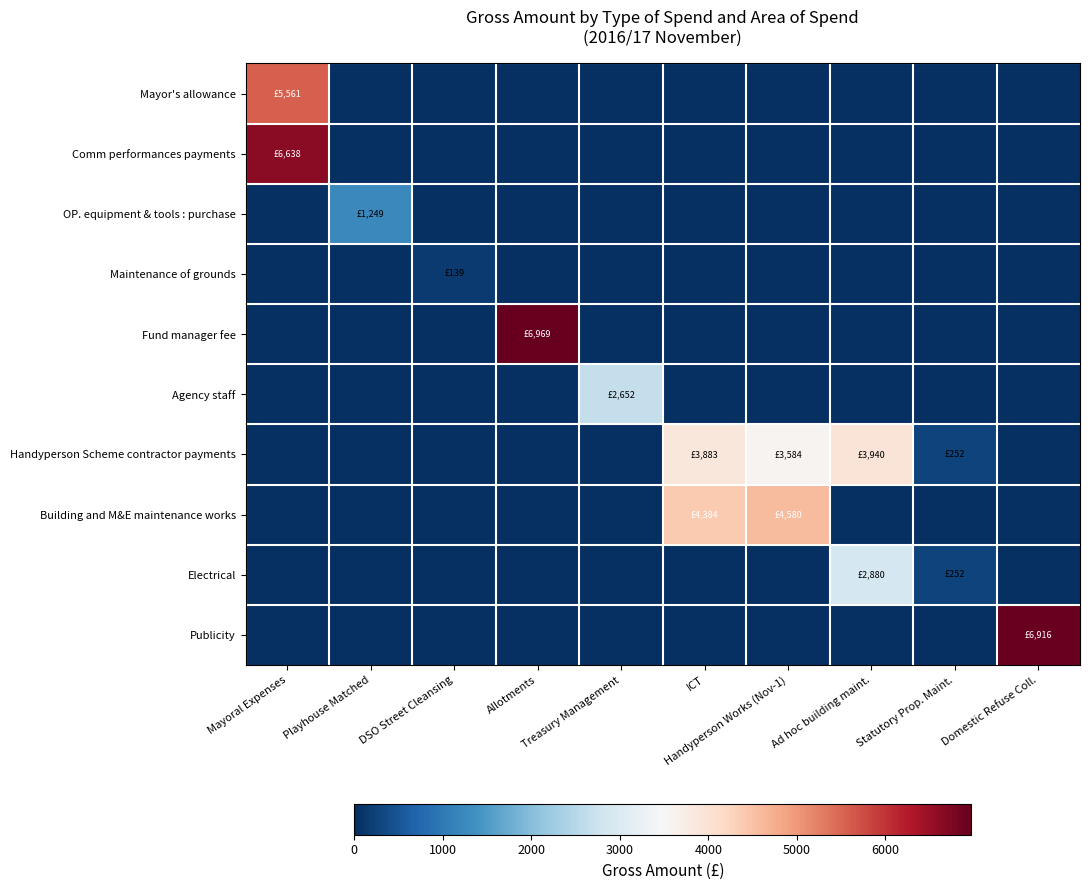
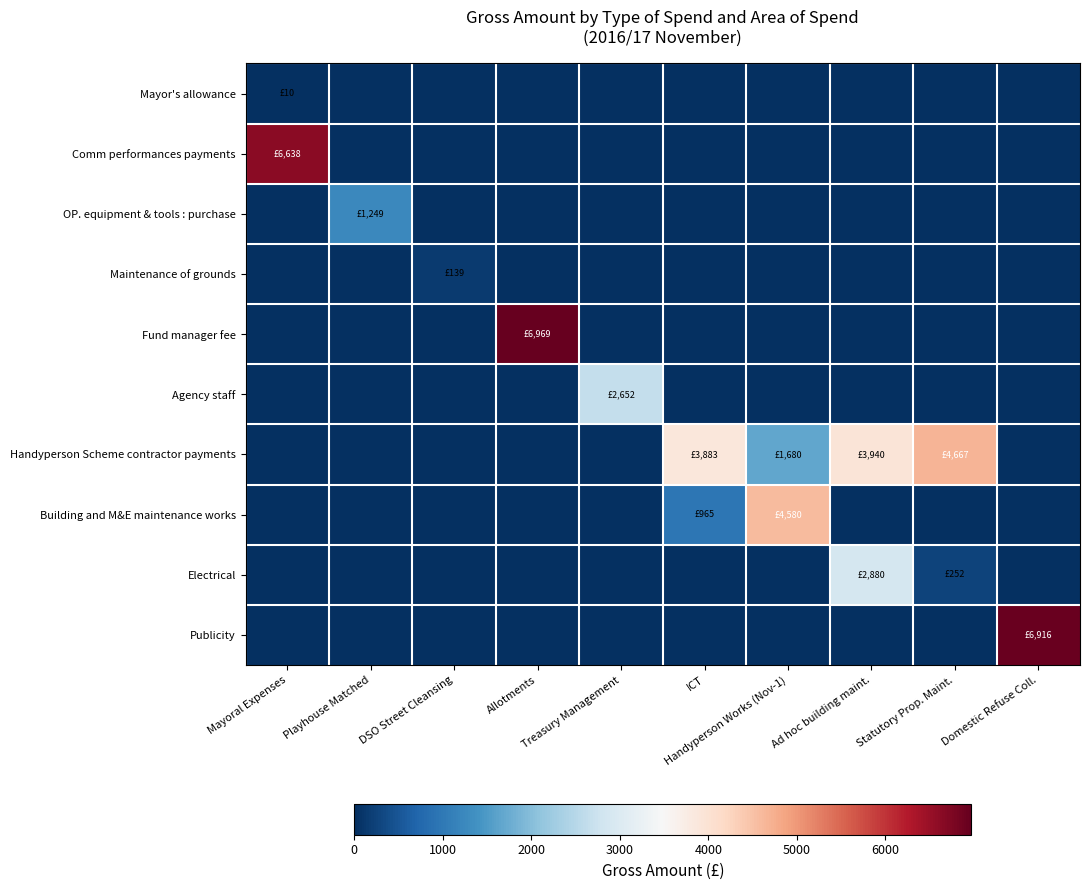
Mayor's allowance, Mayoral Expenses: £5,561 -> £10
Handyperson Scheme contractor payments, Handyperson Works (Nov-1): £3,584 -> £1,680
Handyperson Scheme contractor payments, Statutory Prop. Maint.: £252 -> £4,667
Building and M&E maintenance works, ICT: £4,384 -> £965
